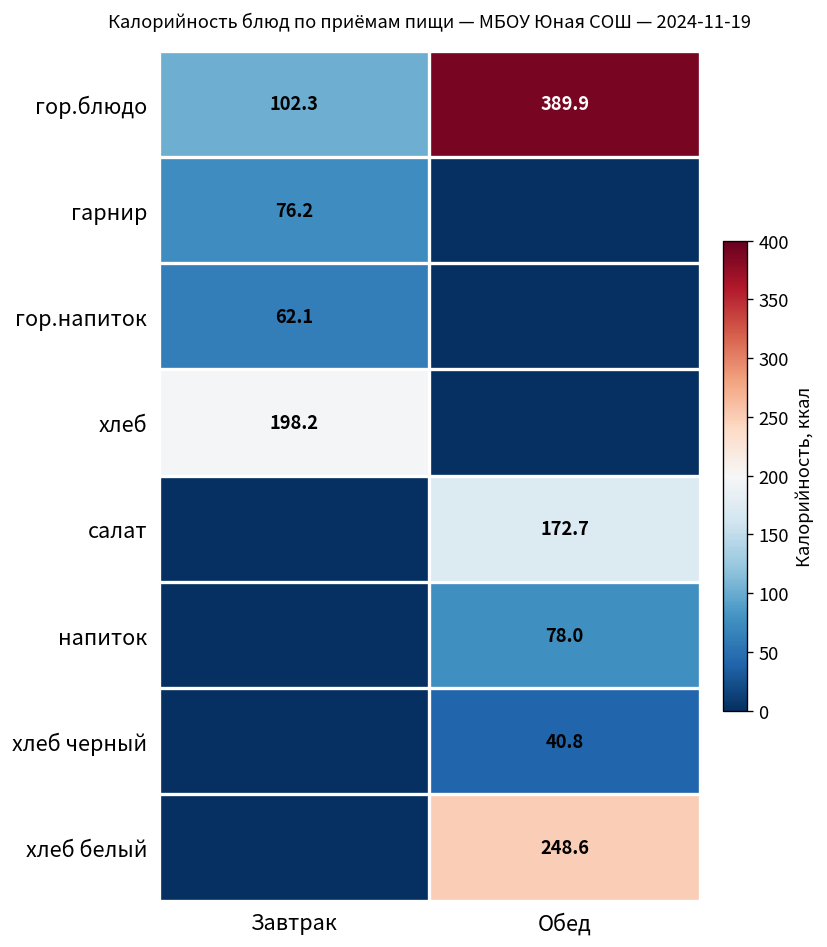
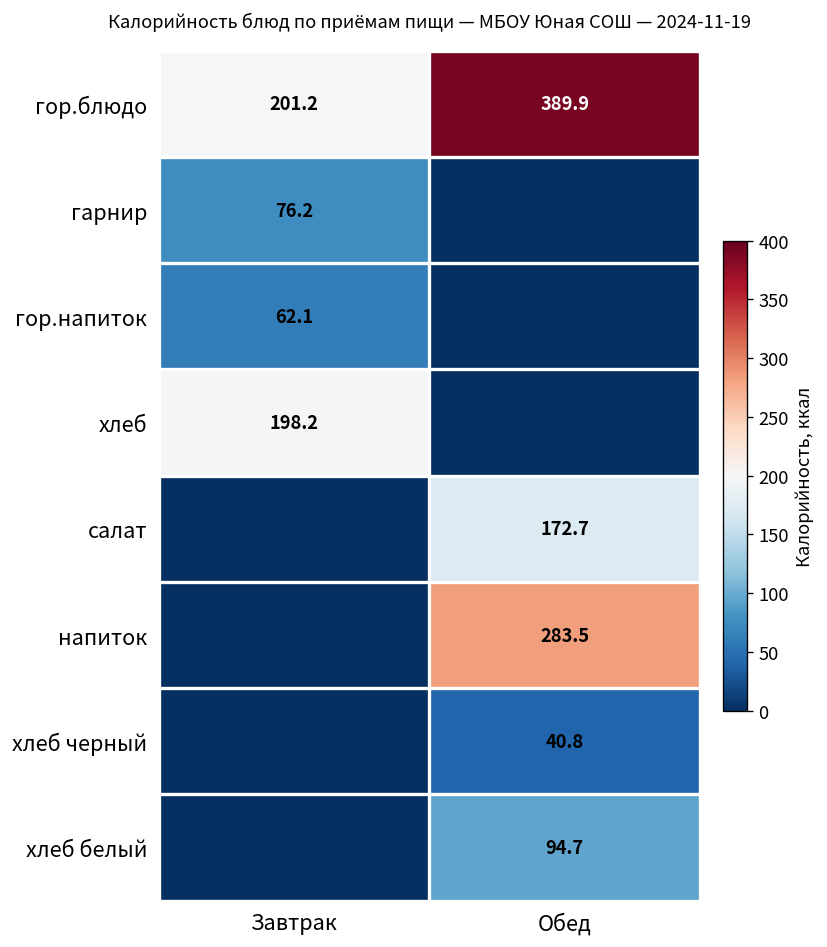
гор.блюдо, Завтрак: 102.3 -> 201.2
напиток, Обед: 78.0 -> 283.5
хлеб белый, Обед: 248.6 -> 94.7
